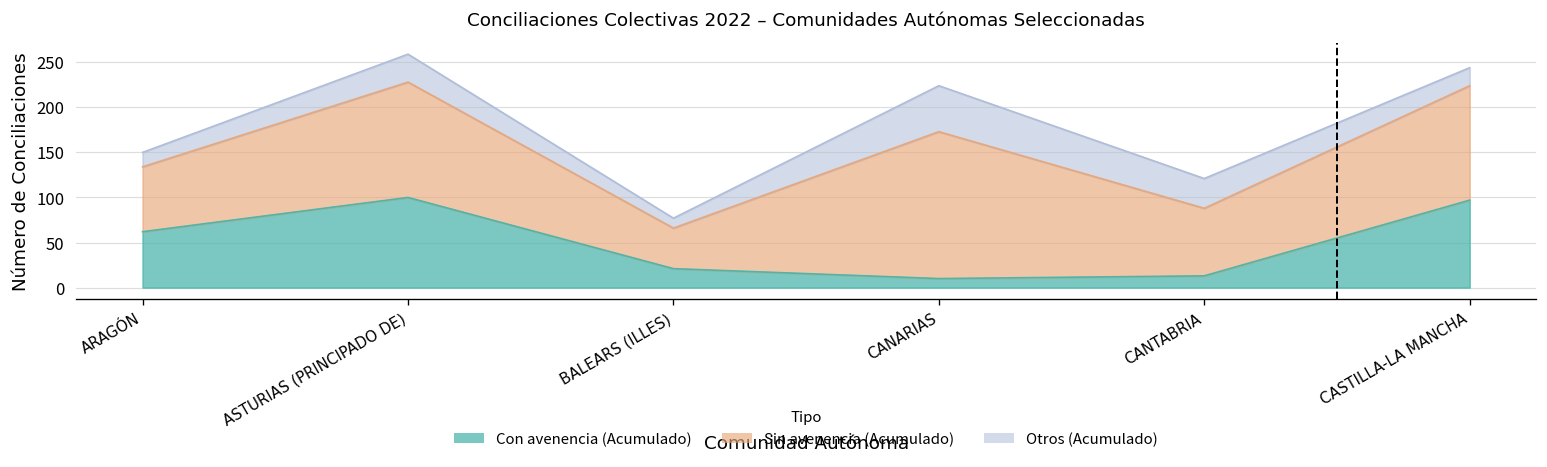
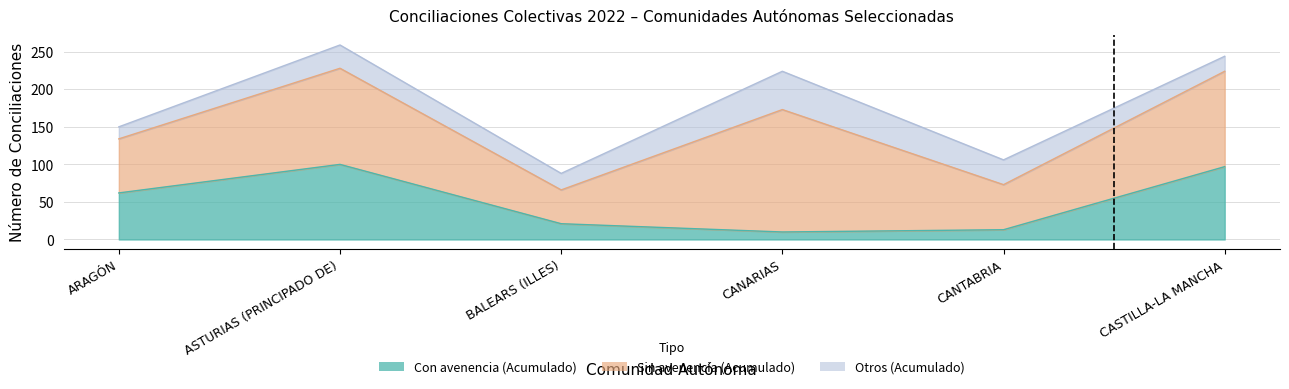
Otros (Acumulado), BALEARS (ILLES): 10 -> 20
Sin avenencia (Acumulado), CANTABRIA: 80 -> 60
